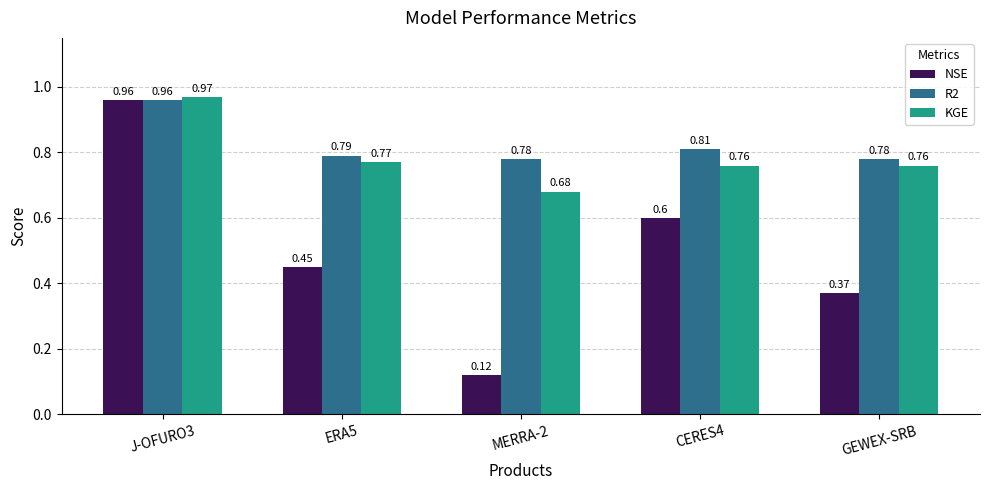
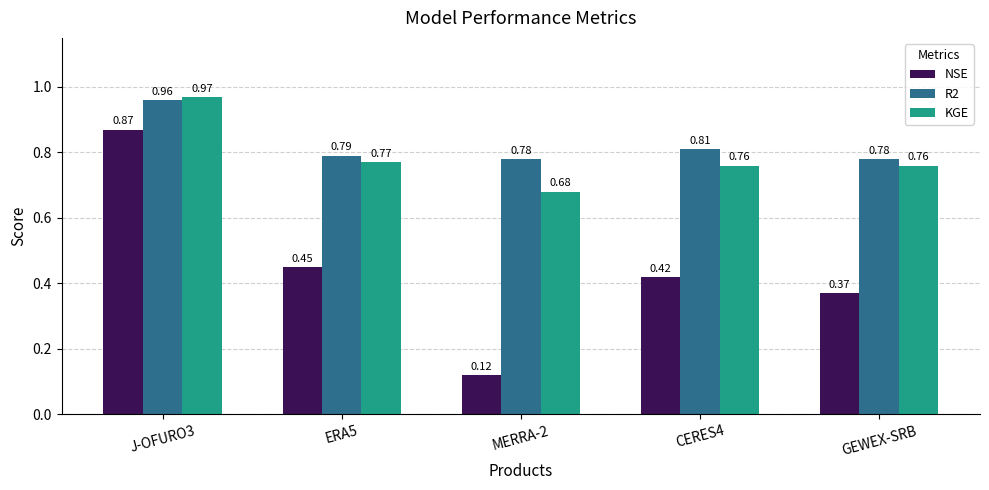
NSE, J-OFURO3: 0.96 -> 0.87
NSE, CERES4: 0.6 -> 0.42
